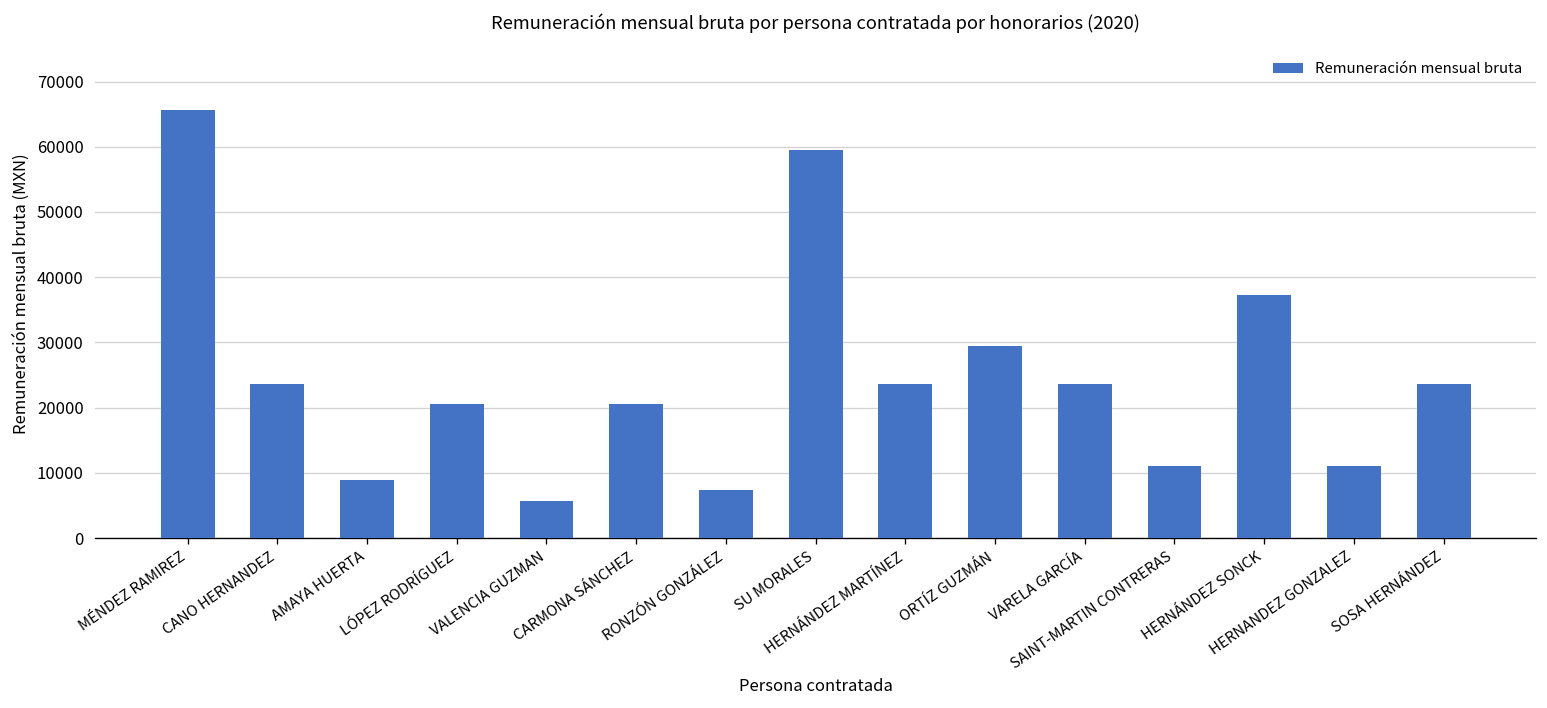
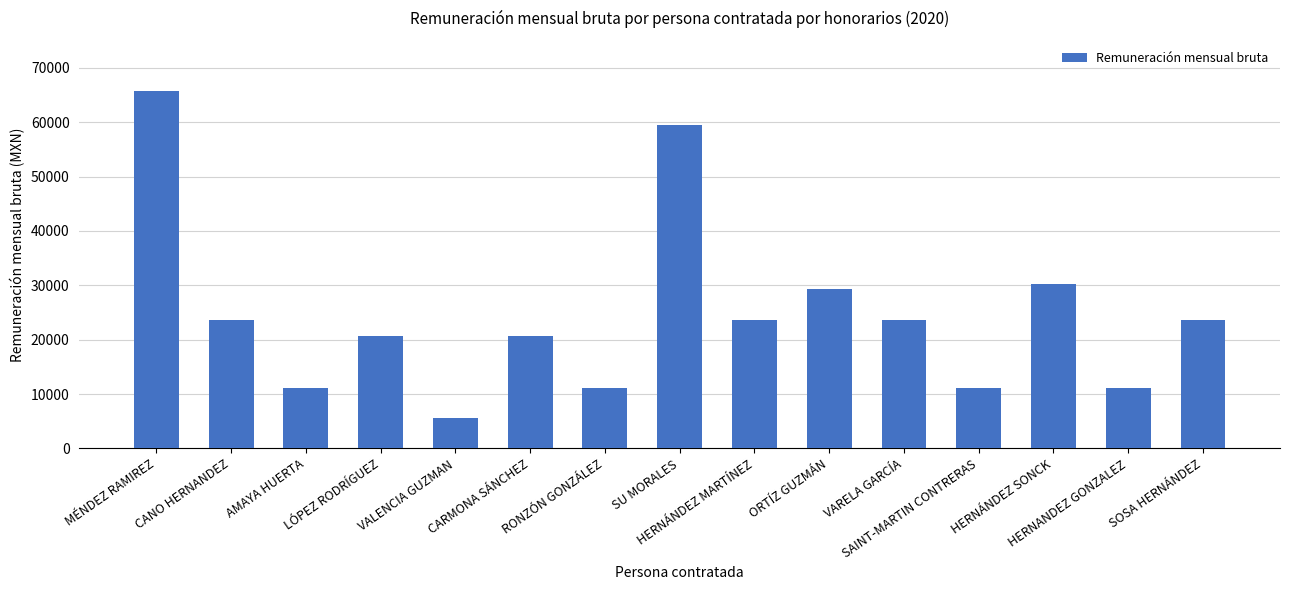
AMAYA HUERTA: 9000 -> 11000
RONZÓN GONZÁLEZ: 7000 -> 11000
HERNÁNDEZ SONCK: 37000 -> 30000
